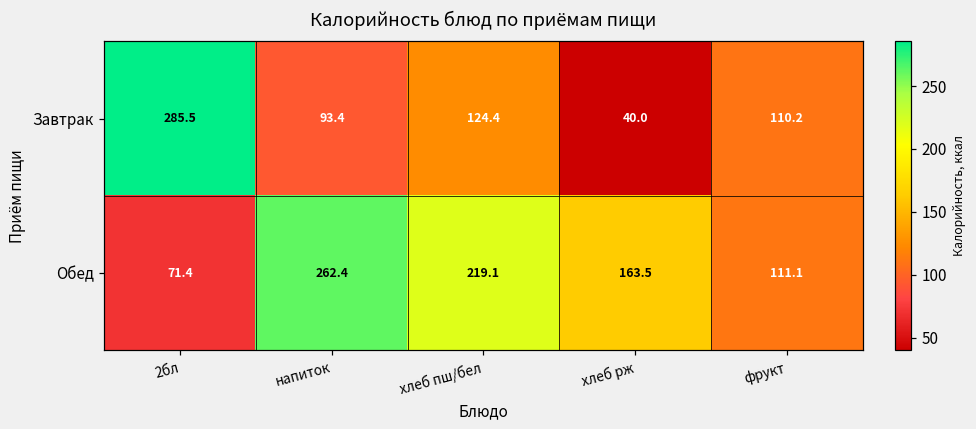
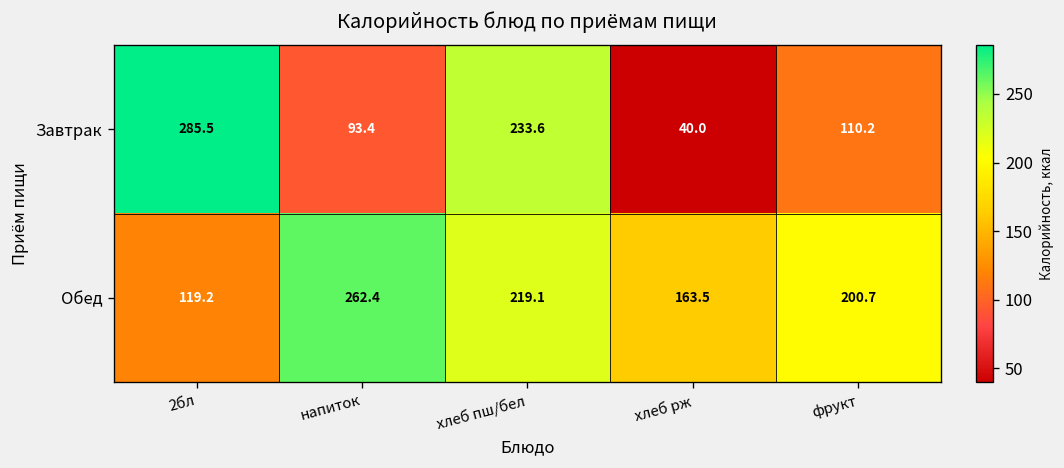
Завтрак, хлеб пш/бел: 124.4 -> 233.6
Обед, 2бл: 71.4 -> 119.2
Обед, фрукт: 111.1 -> 200.7
